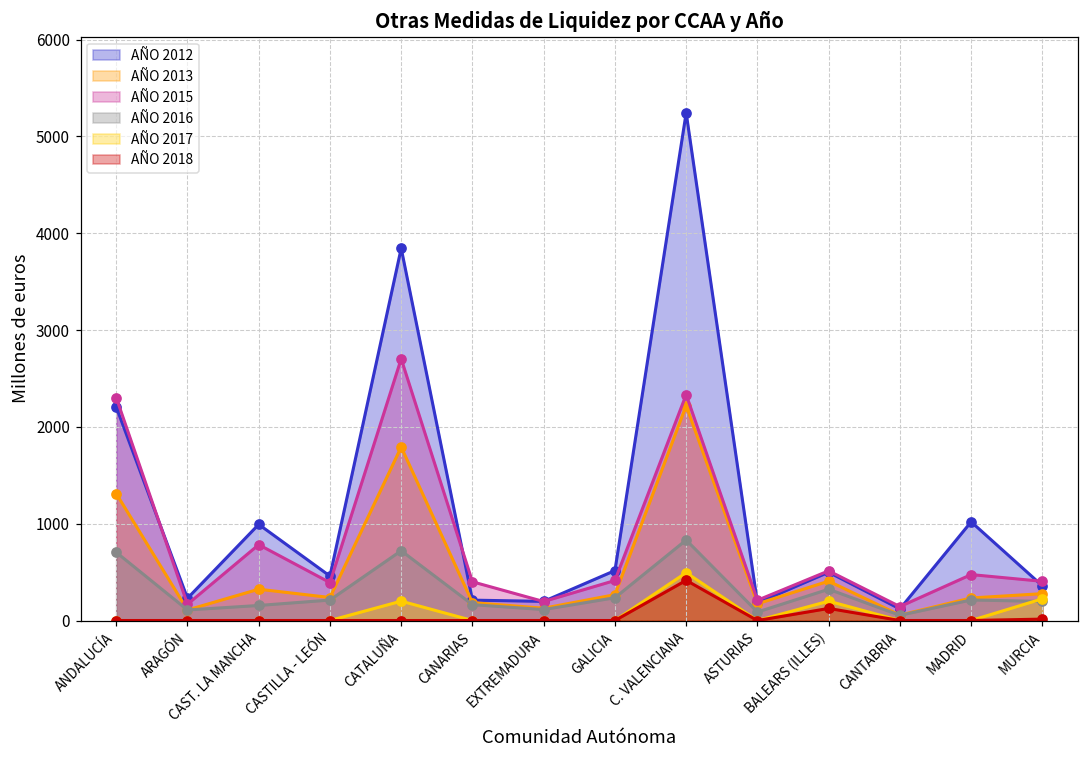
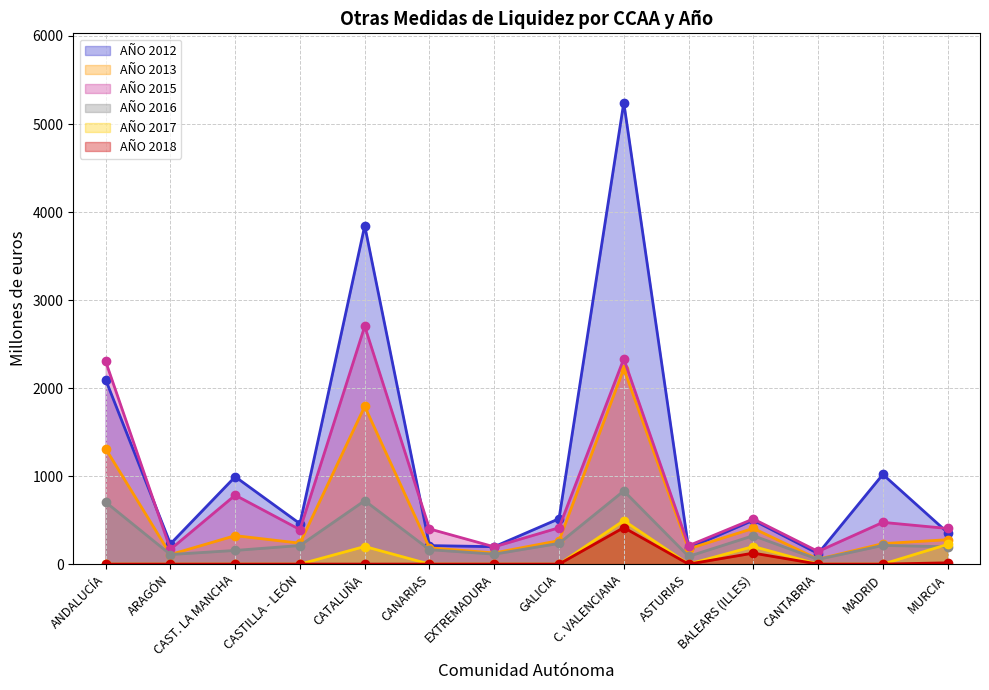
AÑO 2012, ANDALUCÍA: 2200 -> 2100
